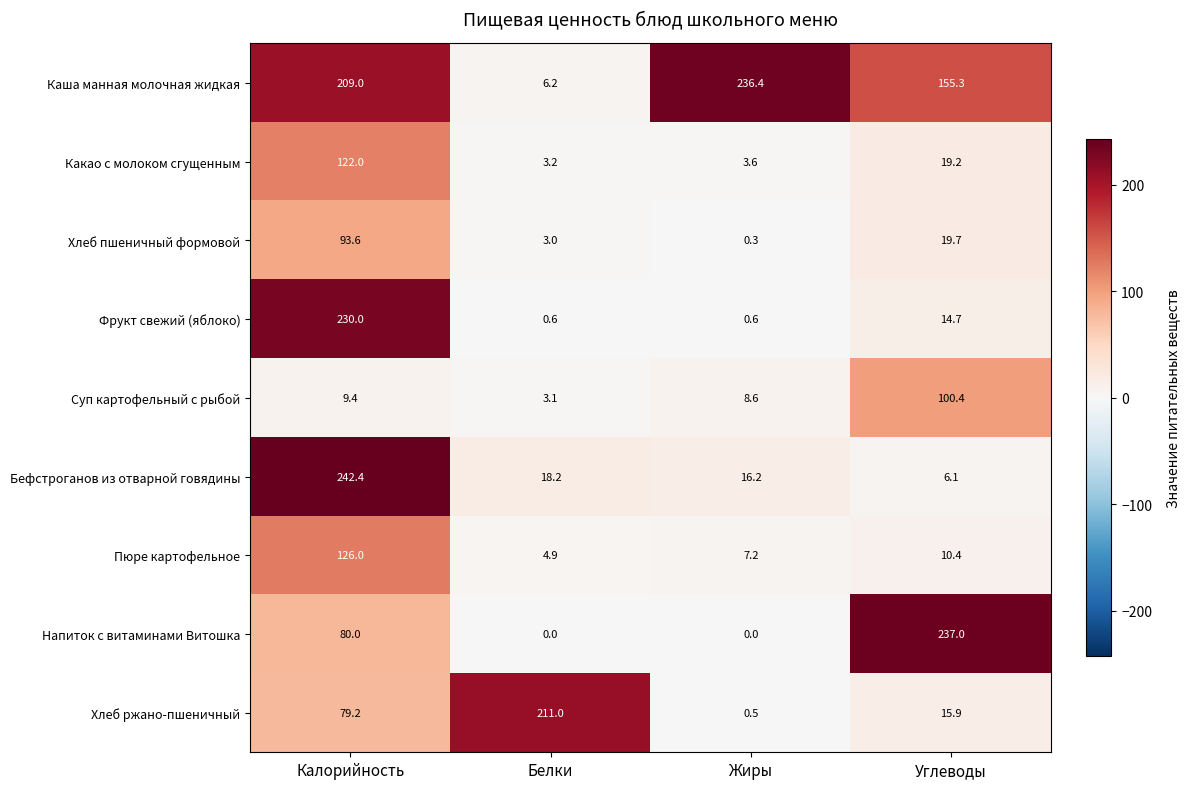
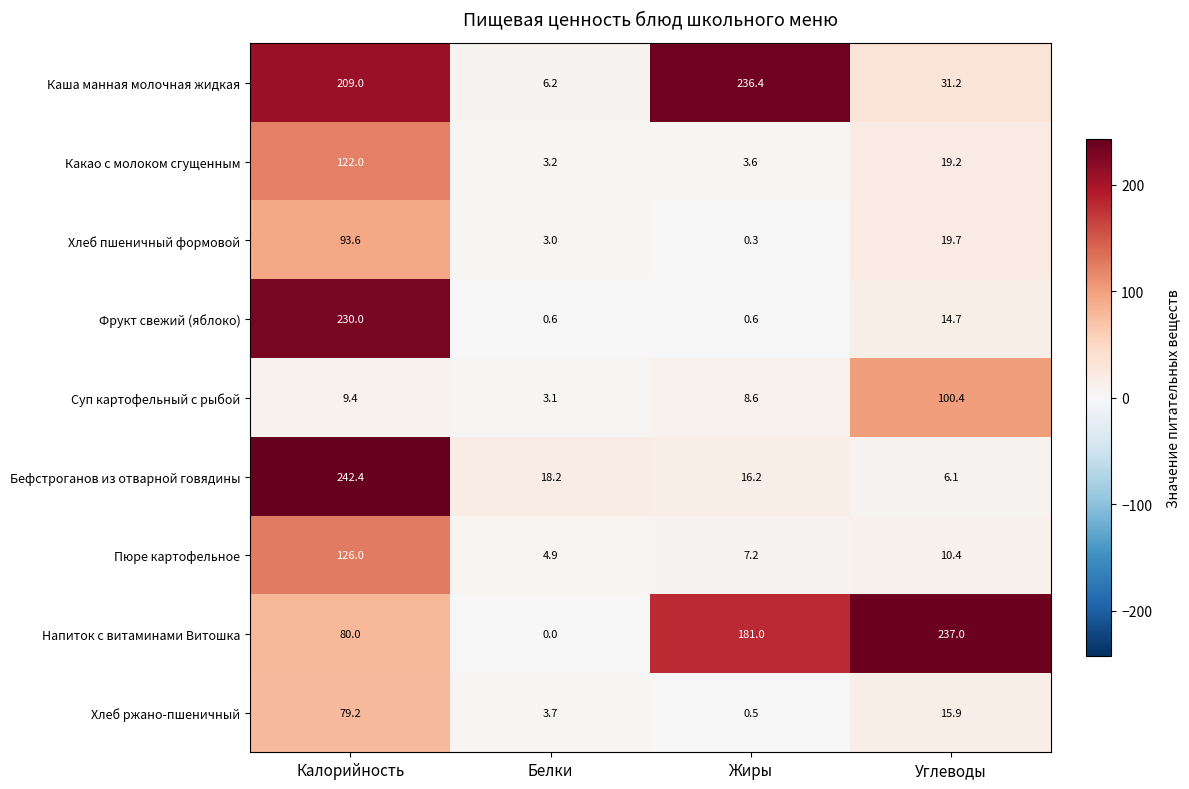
Каша манная молочная жидкая, Углеводы: 155.3 -> 31.2
Напиток с витаминами Витошка, Жиры: 0.0 -> 181.0
Хлеб ржано-пшеничный, Белки: 211.0 -> 3.7
